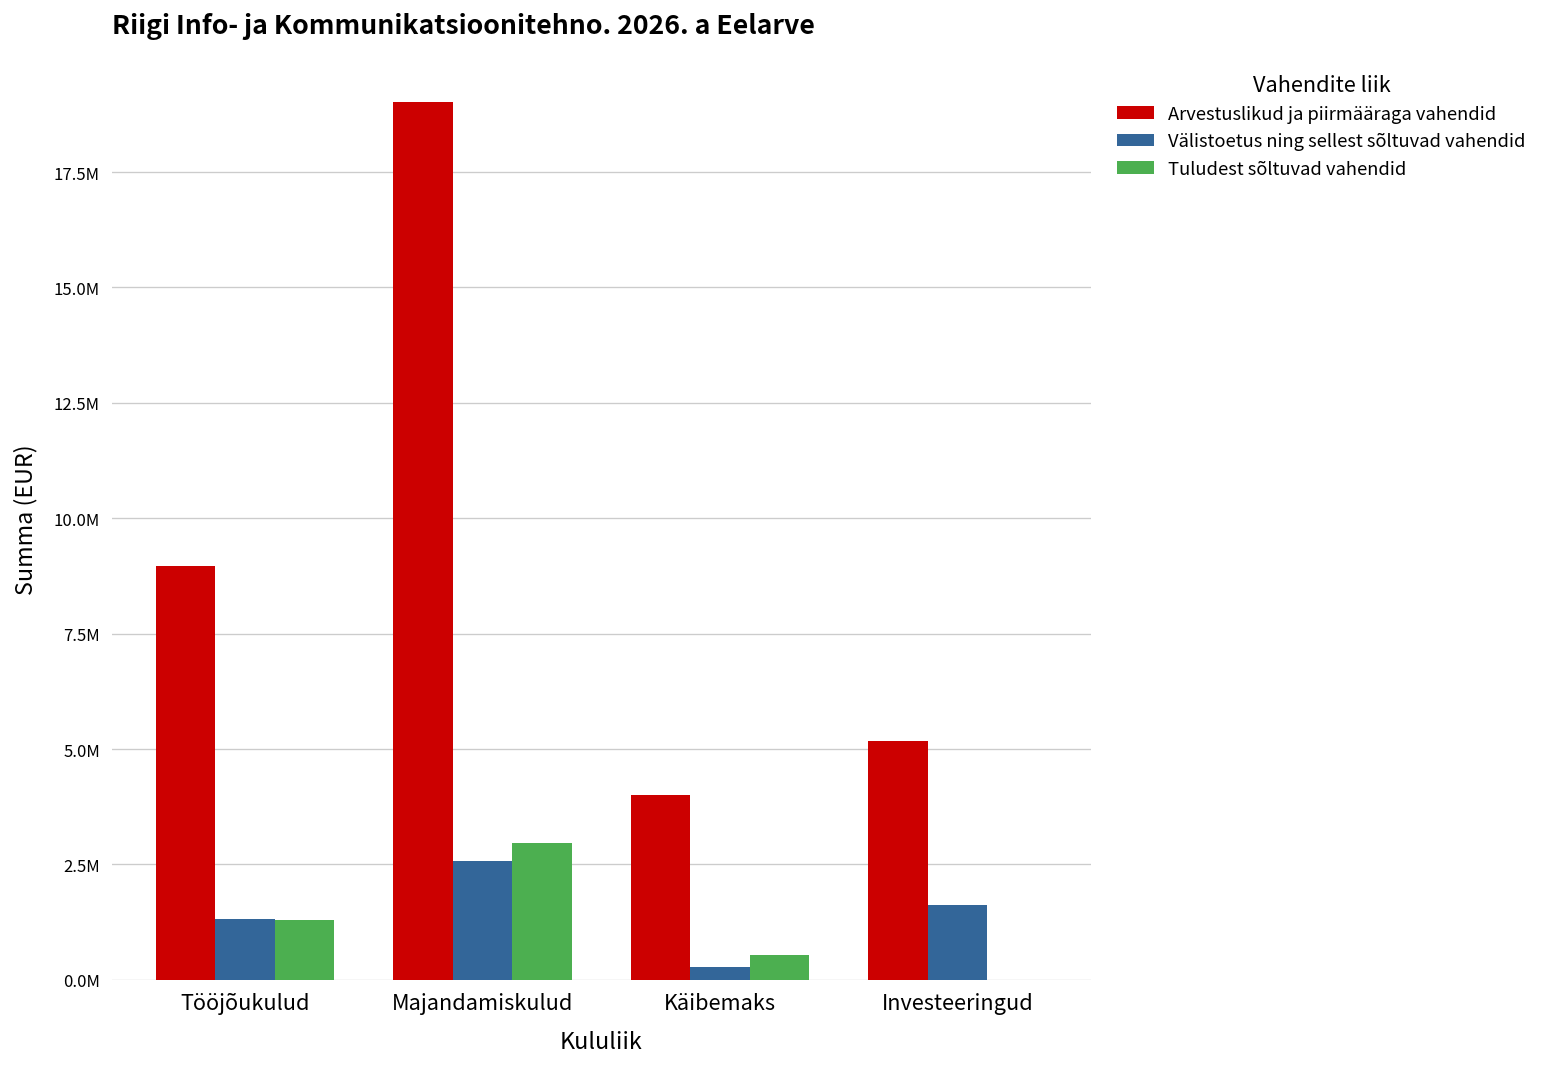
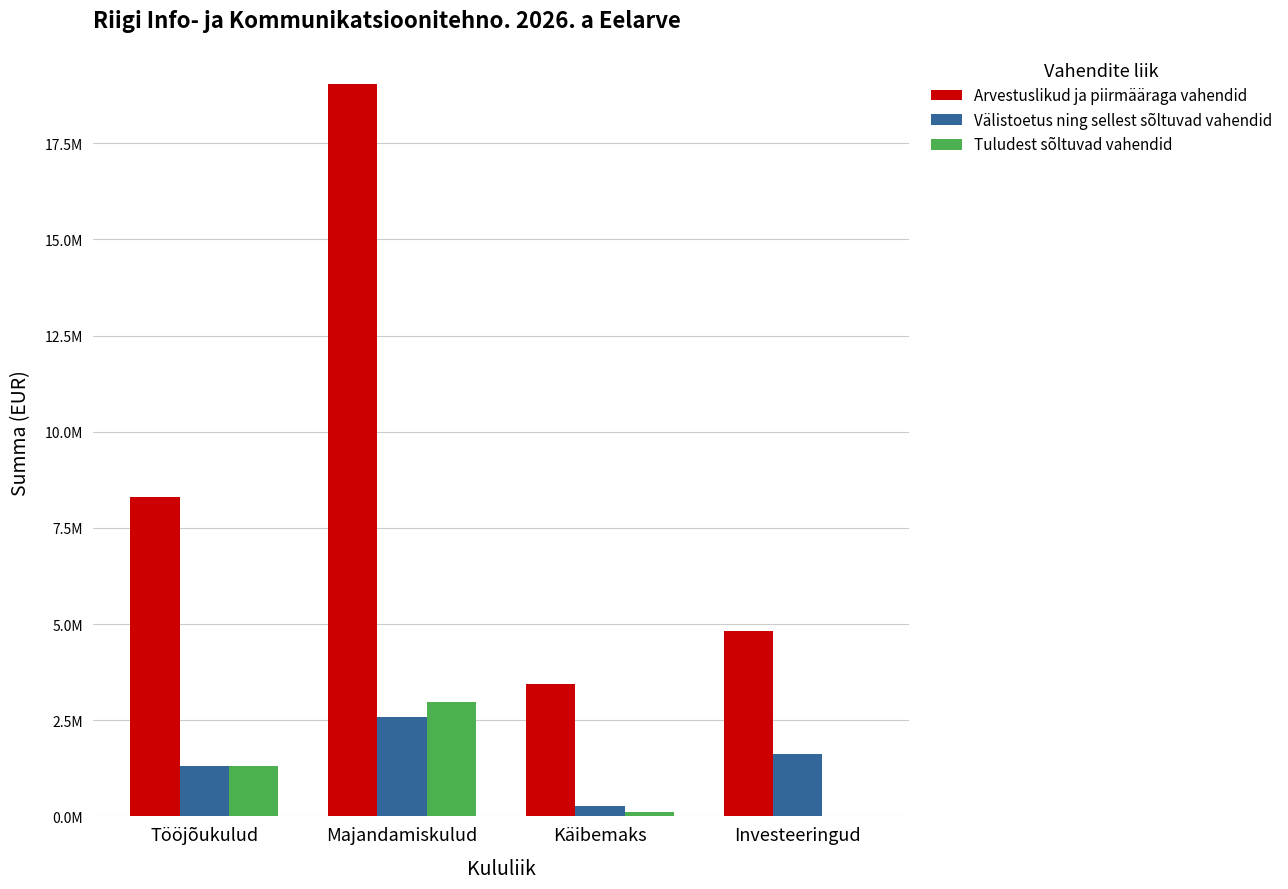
Arvestuslikud ja piirmääraga vahendid, Tööjõukulud: 9000000 -> 8300000
Arvestuslikud ja piirmääraga vahendid, Käibemaks: 4000000 -> 3500000
Tuludest sõltuvad vahendid, Käibemaks: 500000 -> 100000
Arvestuslikud ja piirmääraga vahendid, Investeeringud: 5200000 -> 4800000
